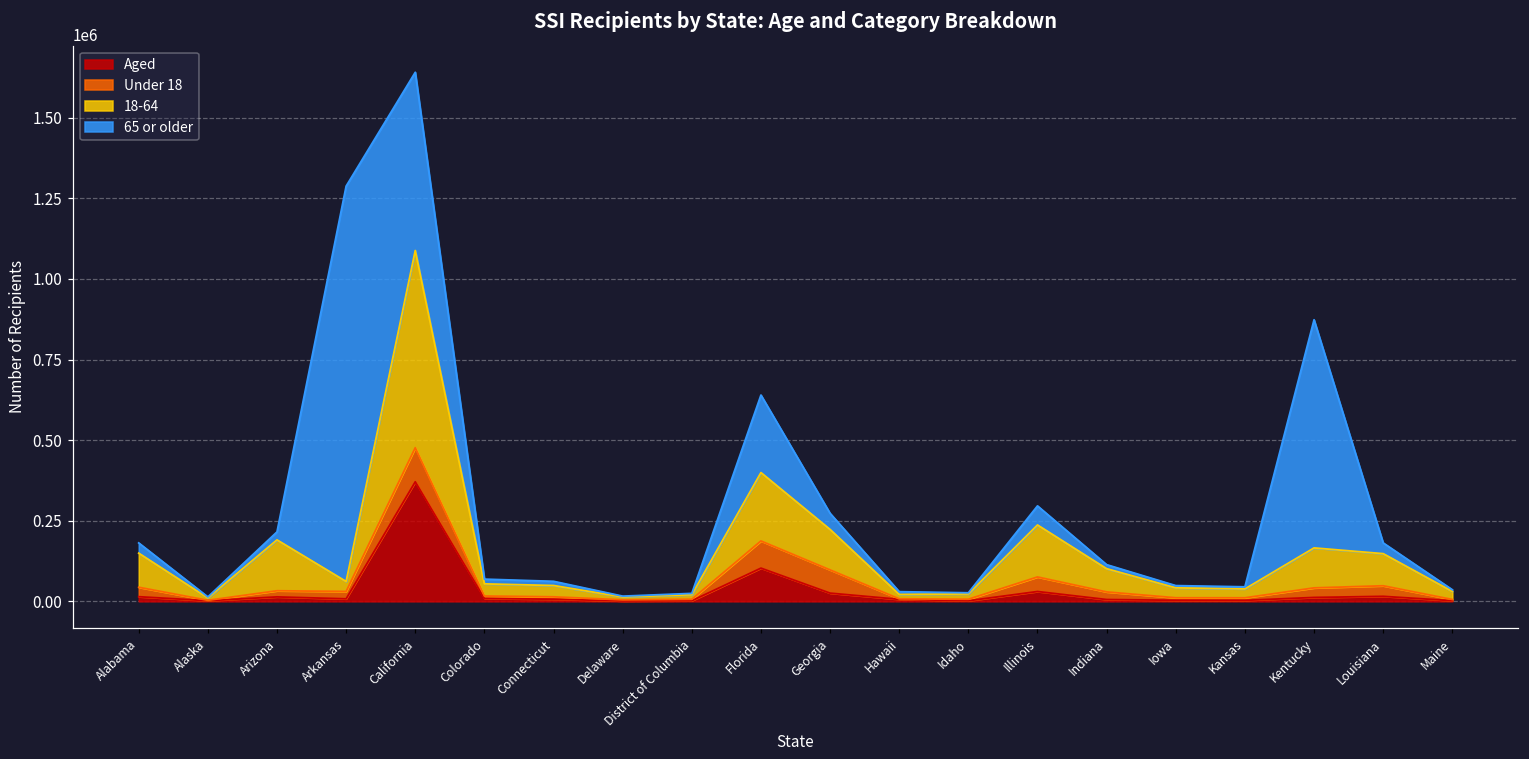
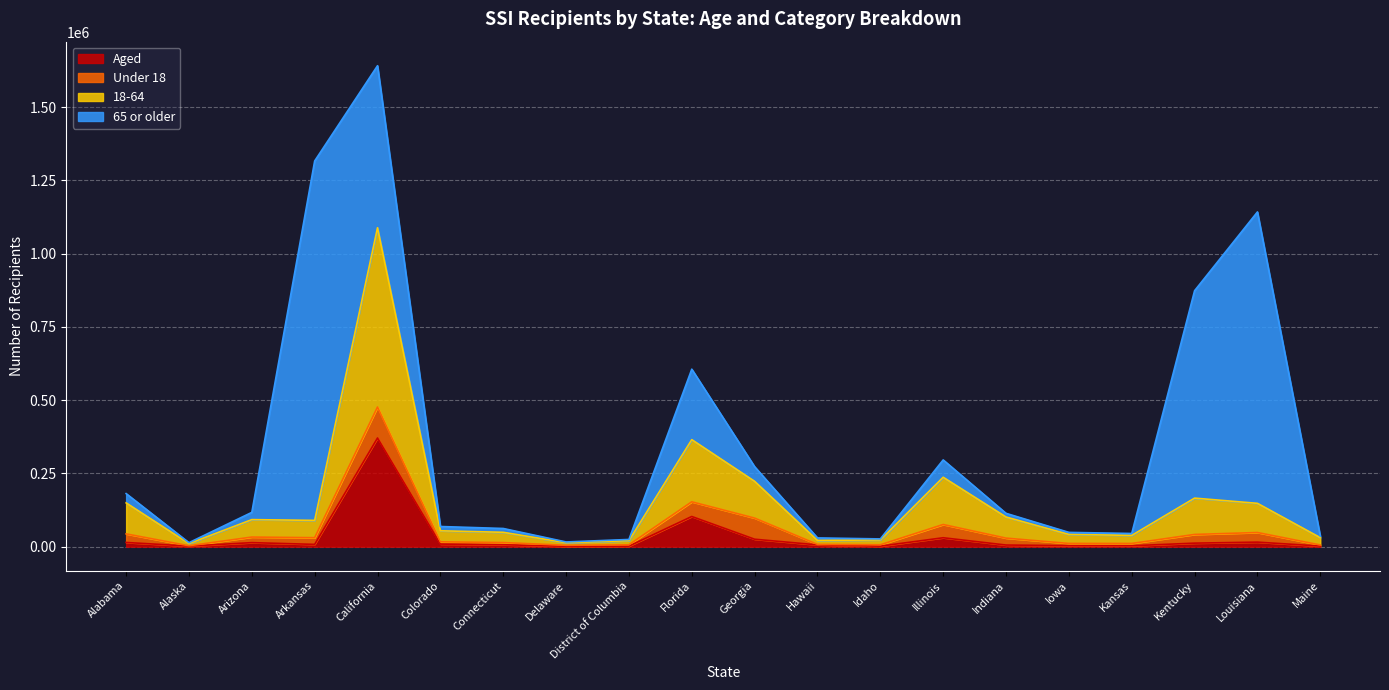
18-64, Arizona: 160000 -> 60000
18-64, Arkansas: 30000 -> 60000
Under 18, Florida: 80000 -> 50000
65 or older, Louisiana: 30000 -> 990000
